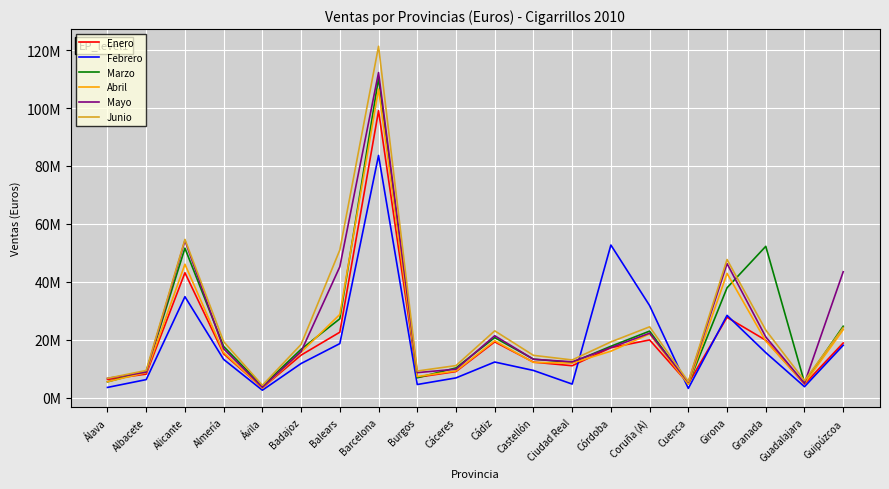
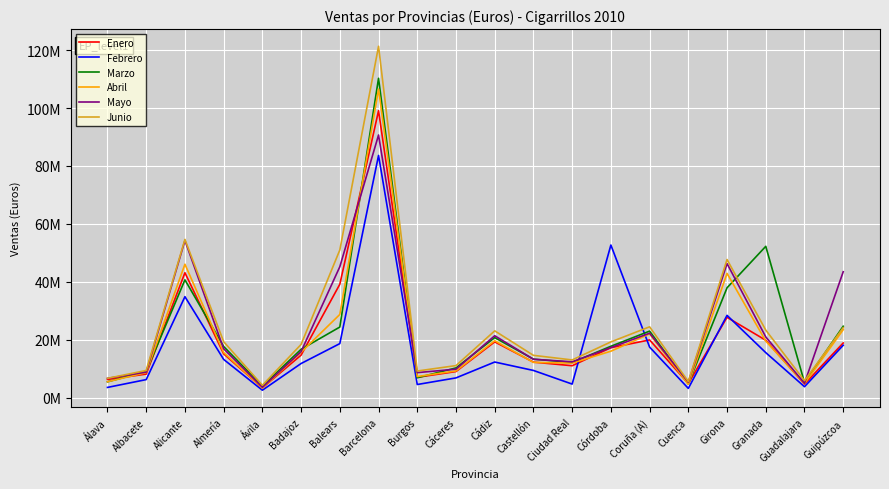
Marzo, Alicante: 52000000 -> 41000000
Enero, Balears: 23000000 -> 39000000
Marzo, Balears: 27000000 -> 24000000
Mayo, Barcelona: 112000000 -> 91000000
Febrero, Coruña (A): 32000000 -> 18000000
